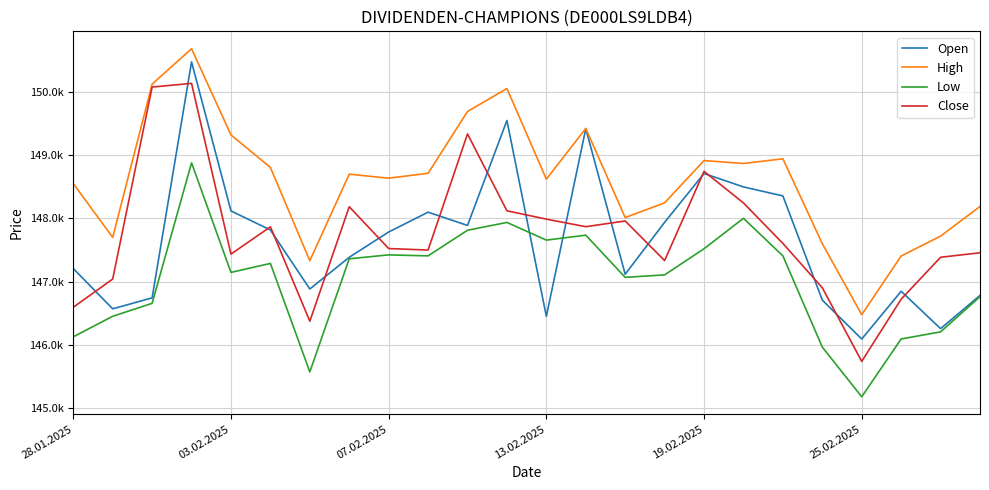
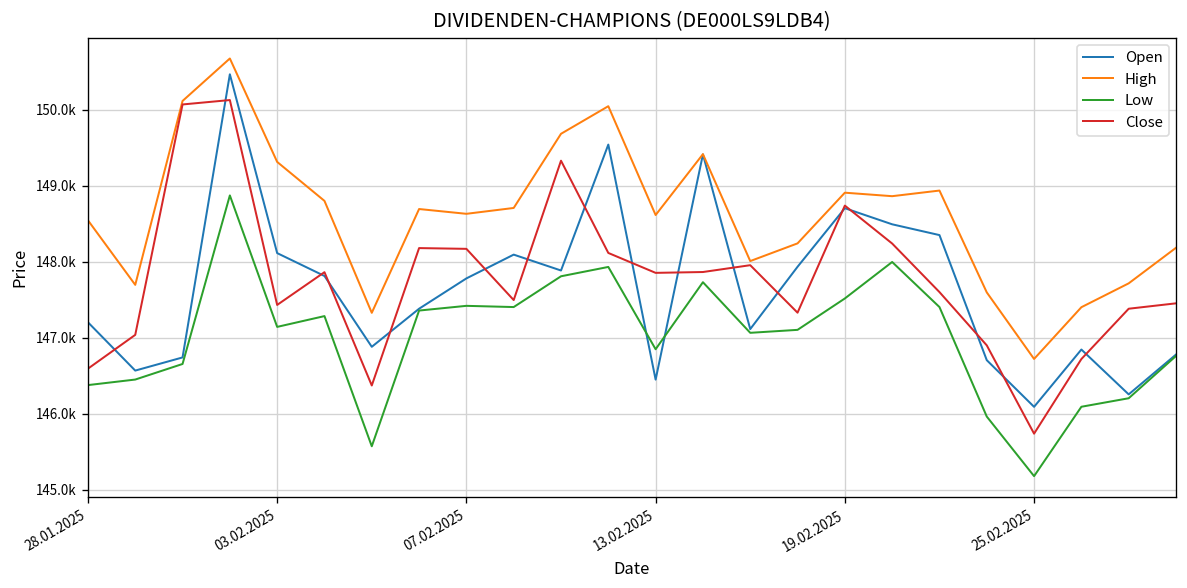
Low, 28.01.2025: 146100 -> 146400
Close, 07.02.2025: 147500 -> 148200
Low, 13.02.2025: 147700 -> 146900
Close, 13.02.2025: 148000 -> 147900
High, 25.02.2025: 146500 -> 146700
